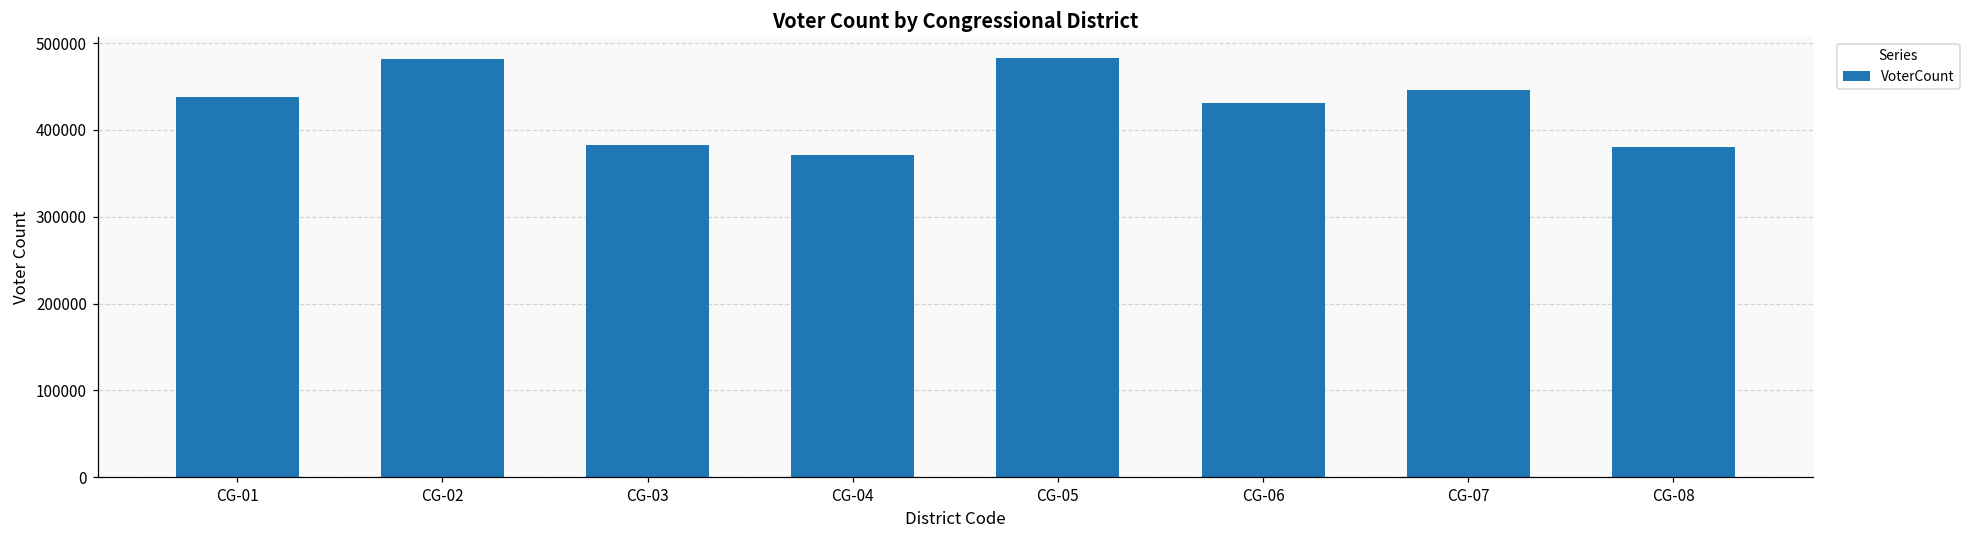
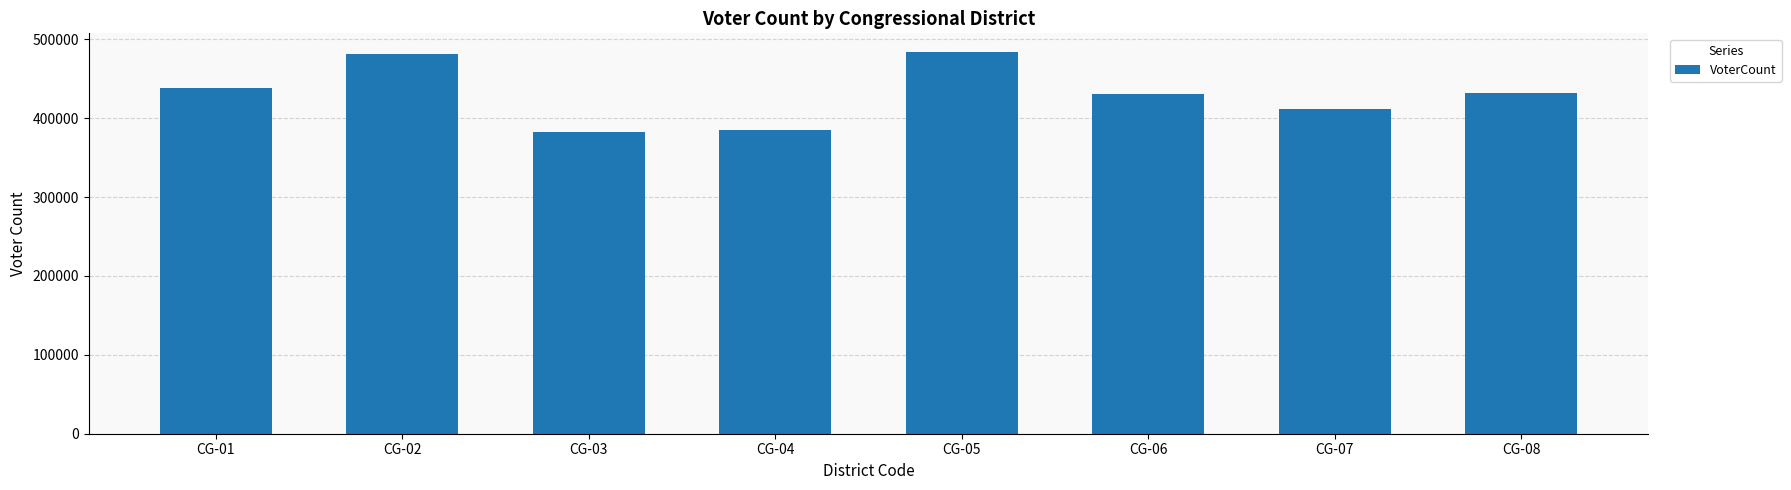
CG-04: 370000 -> 390000
CG-07: 450000 -> 410000
CG-08: 380000 -> 430000
